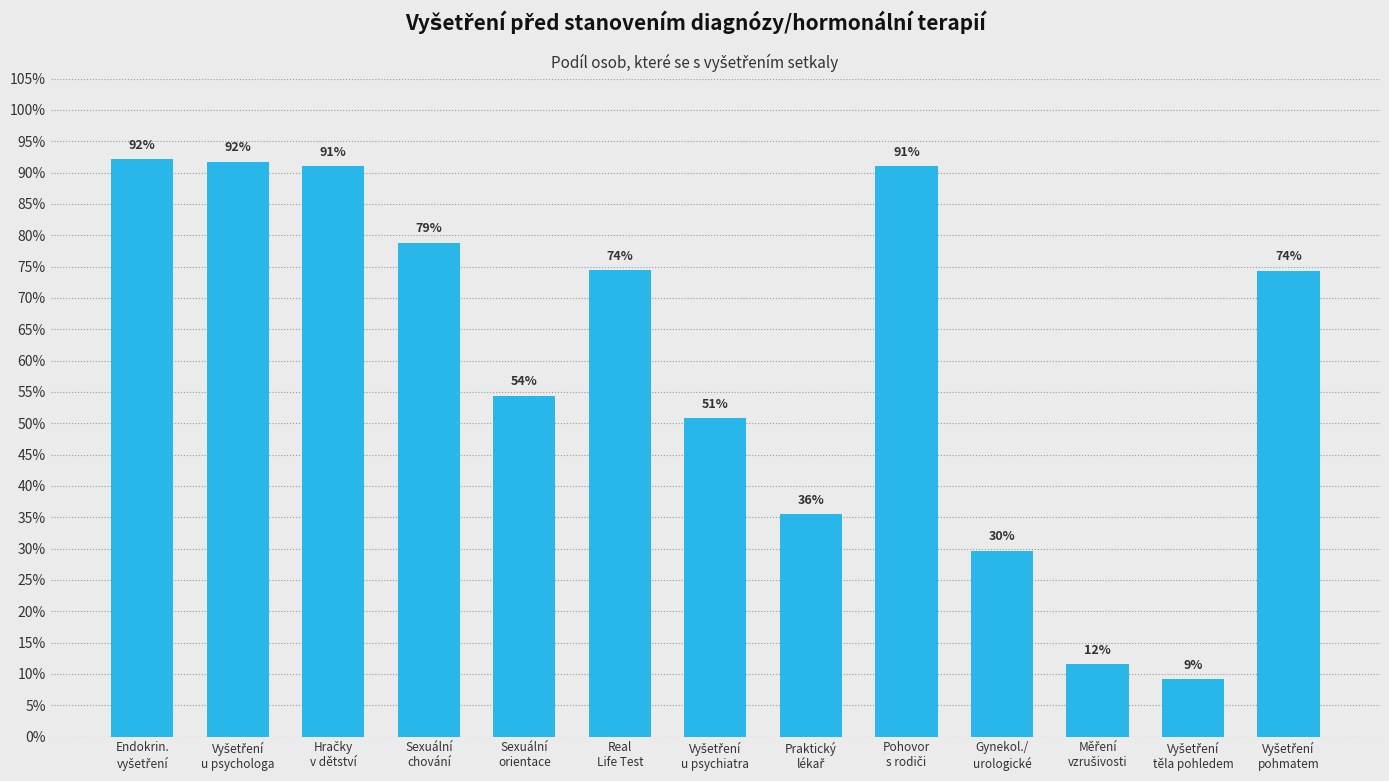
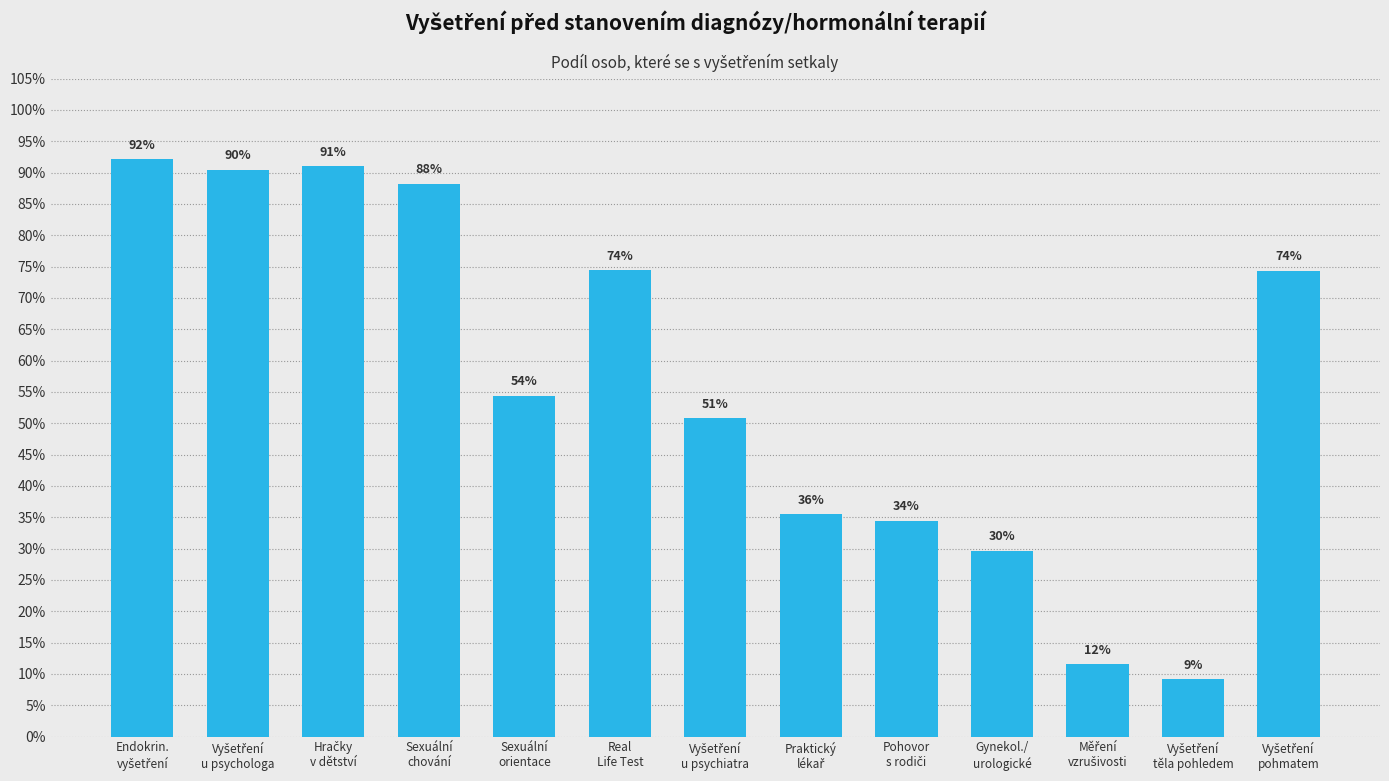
Vyšetření u psychologa: 92% -> 90%
Sexuální chování: 79% -> 88%
Pohovor s rodiči: 91% -> 34%
